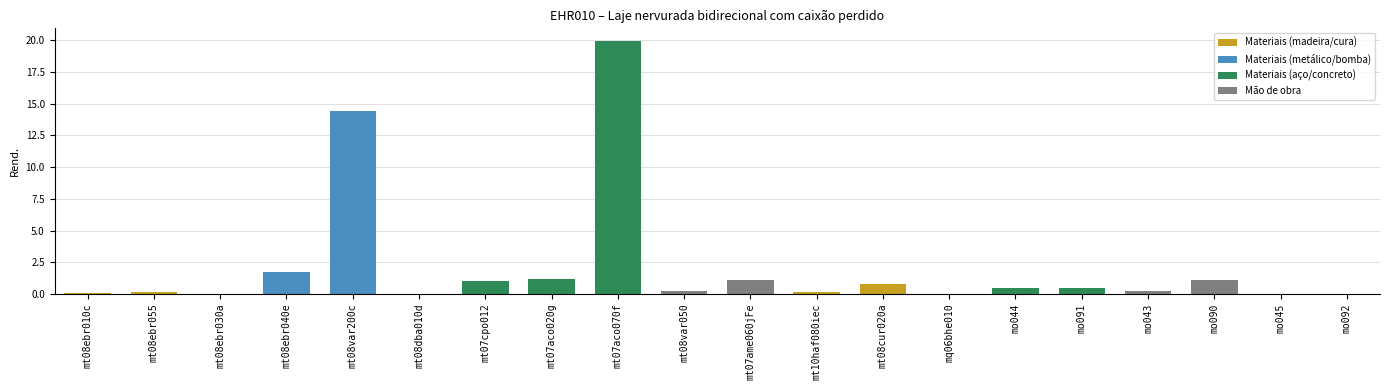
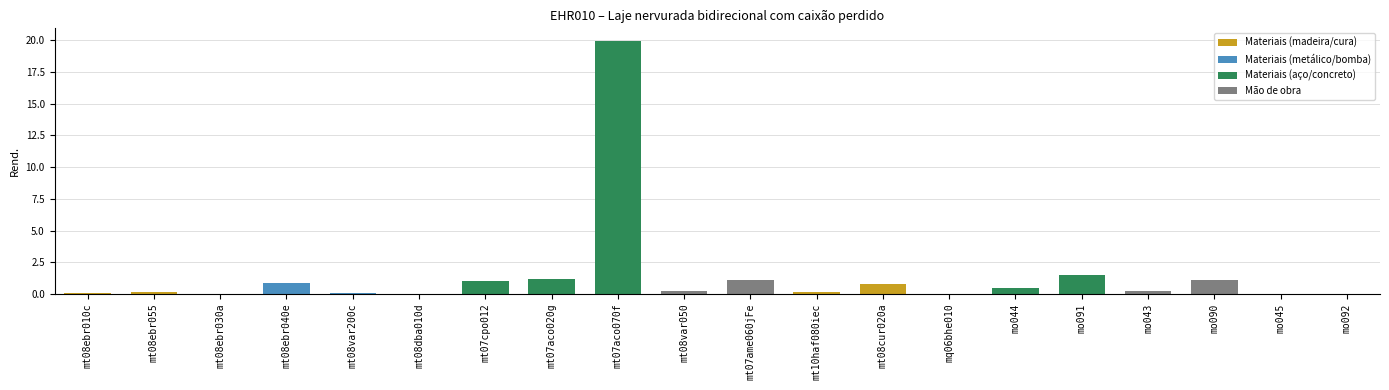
mt08ebr040e: 1.7 -> 0.8
mt08var200c: 14.5 -> 0.0
mo091: 0.5 -> 1.5
